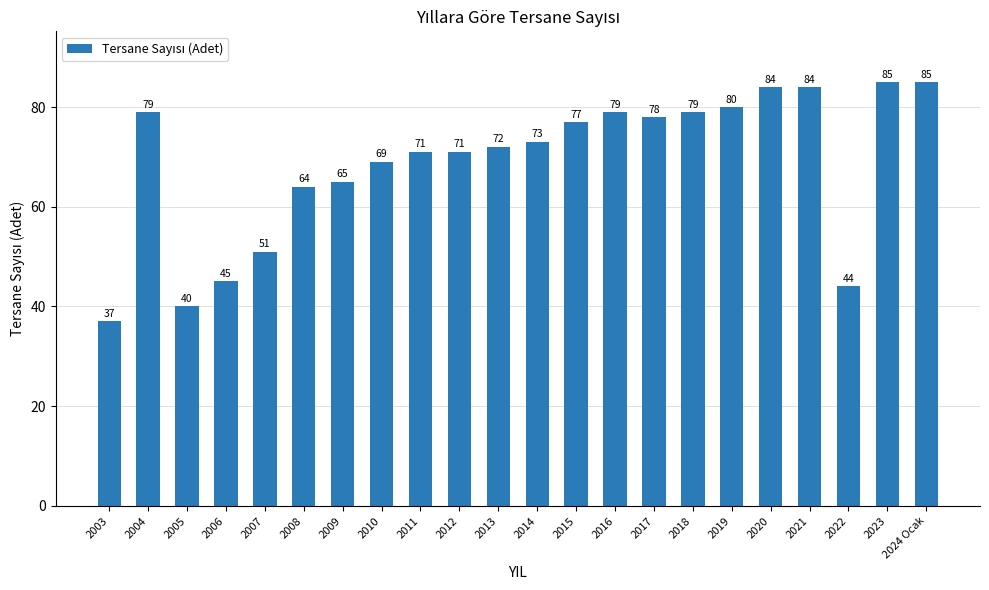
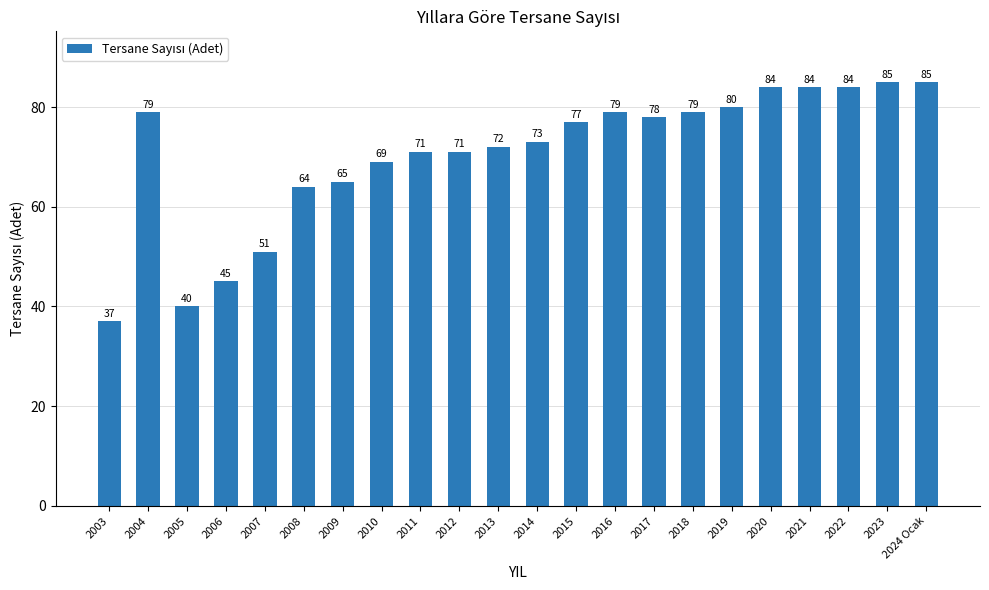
2022: 44 -> 84
